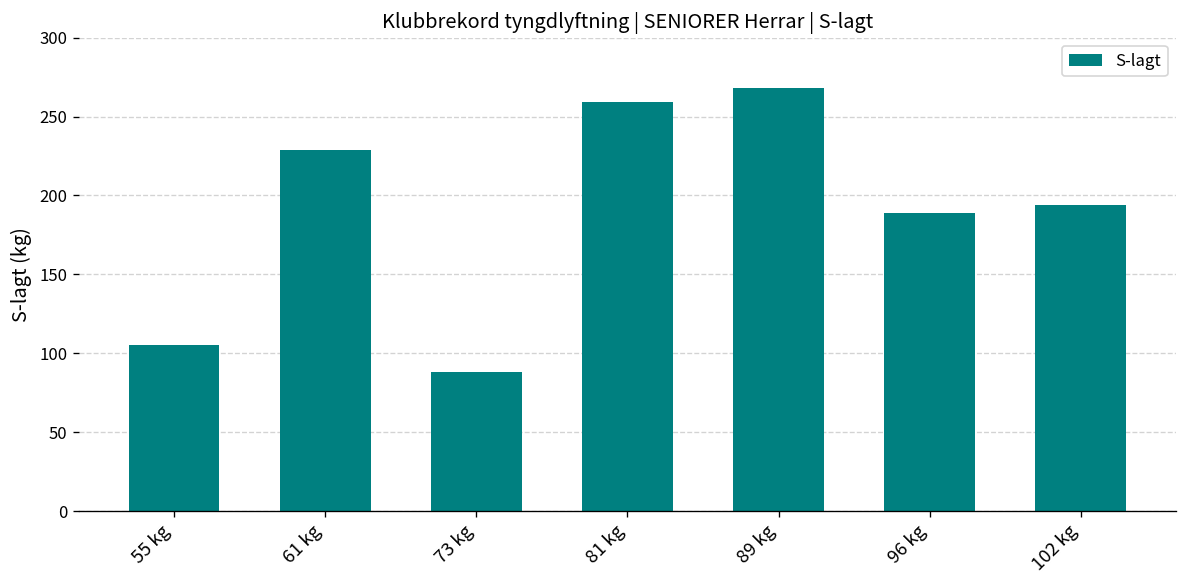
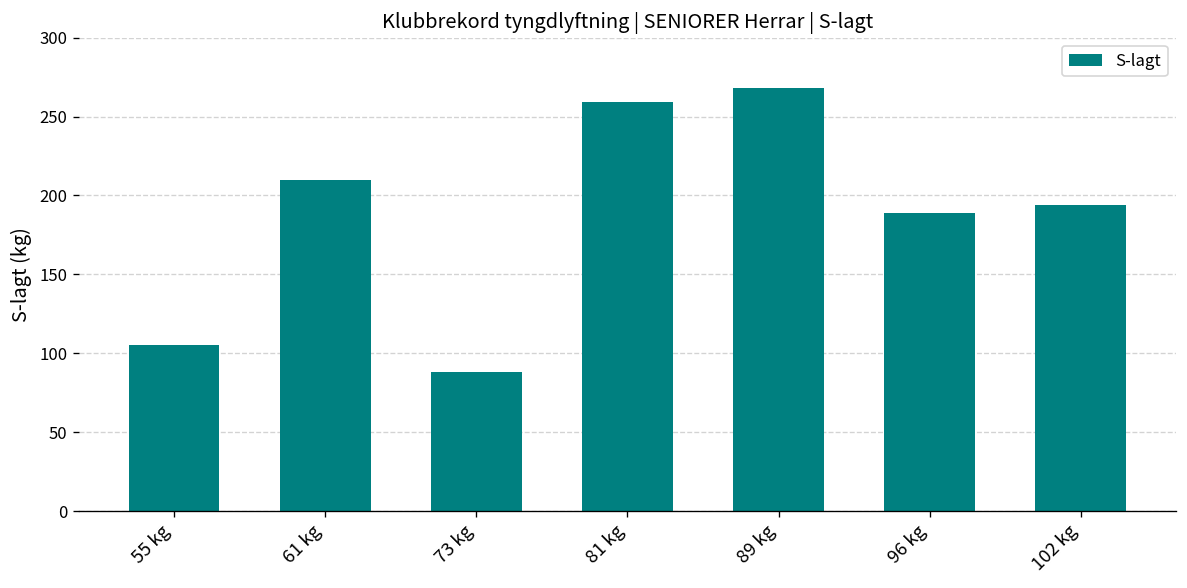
61 kg: 229 -> 210
